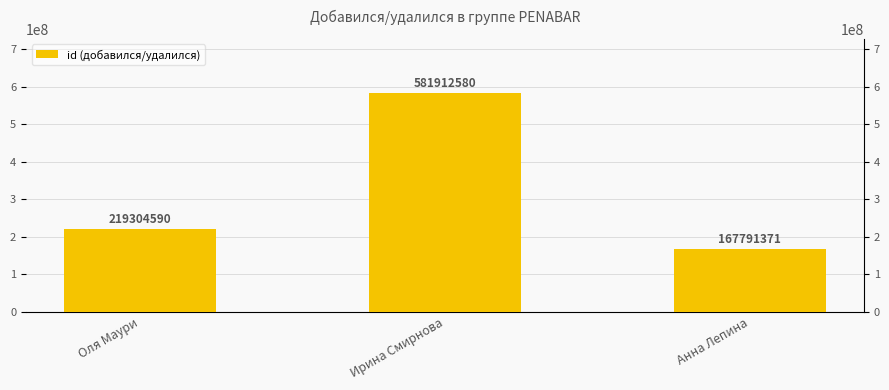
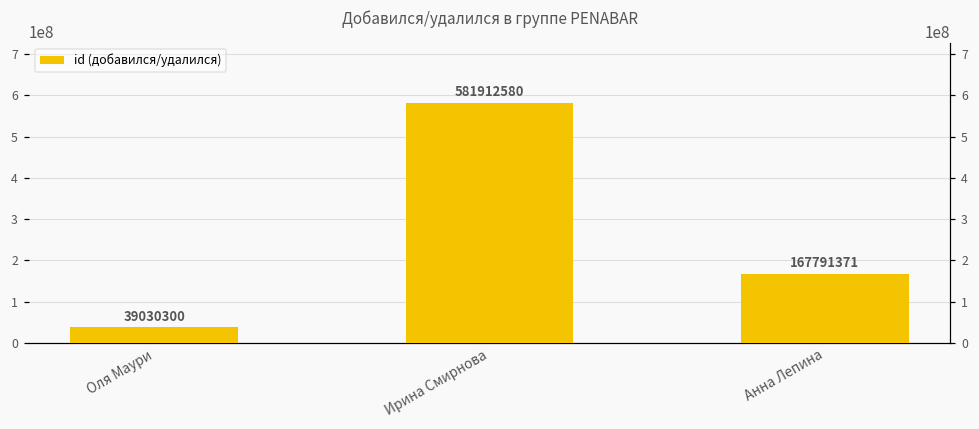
Оля Маури: 219304590 -> 39030300
